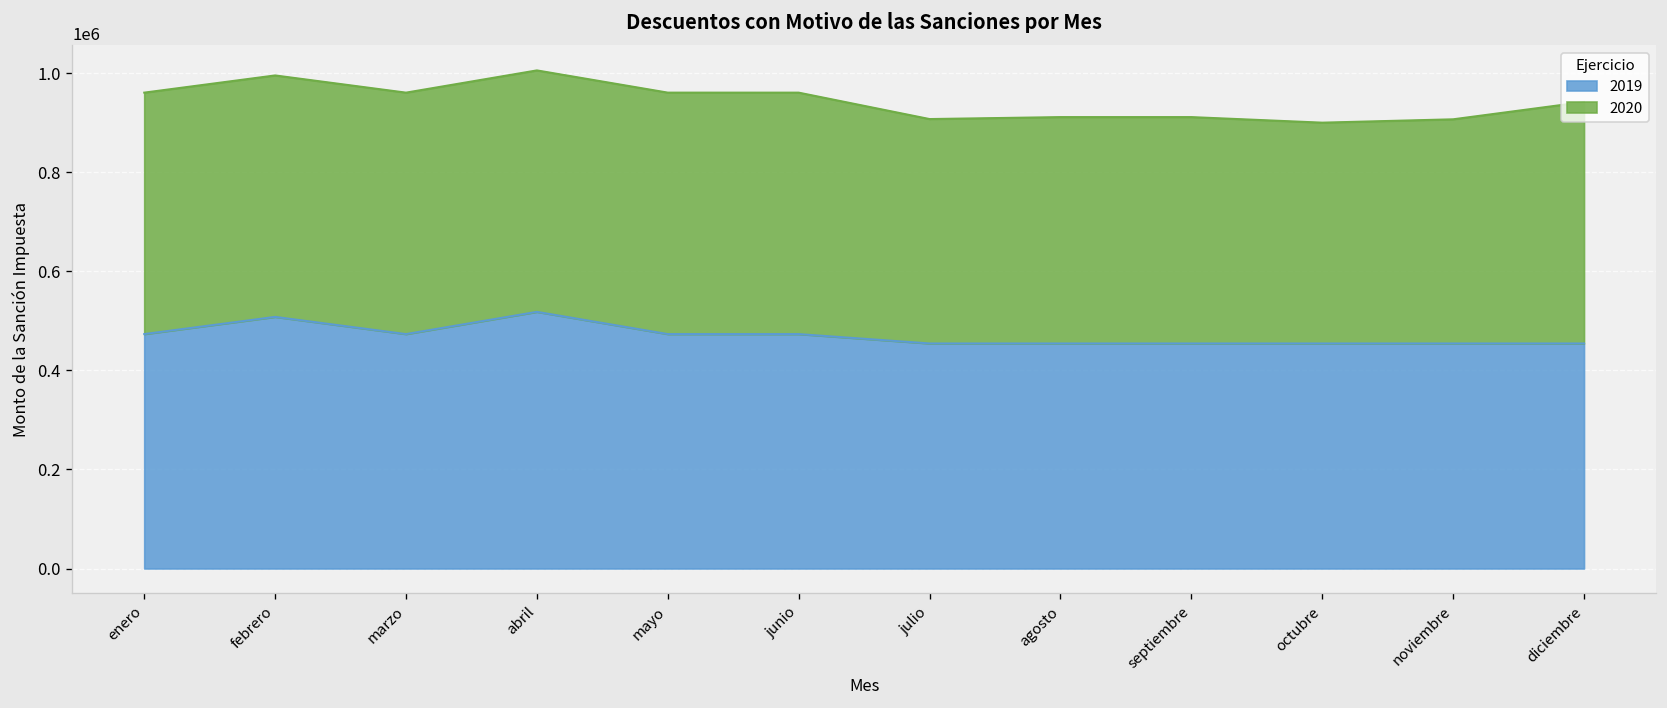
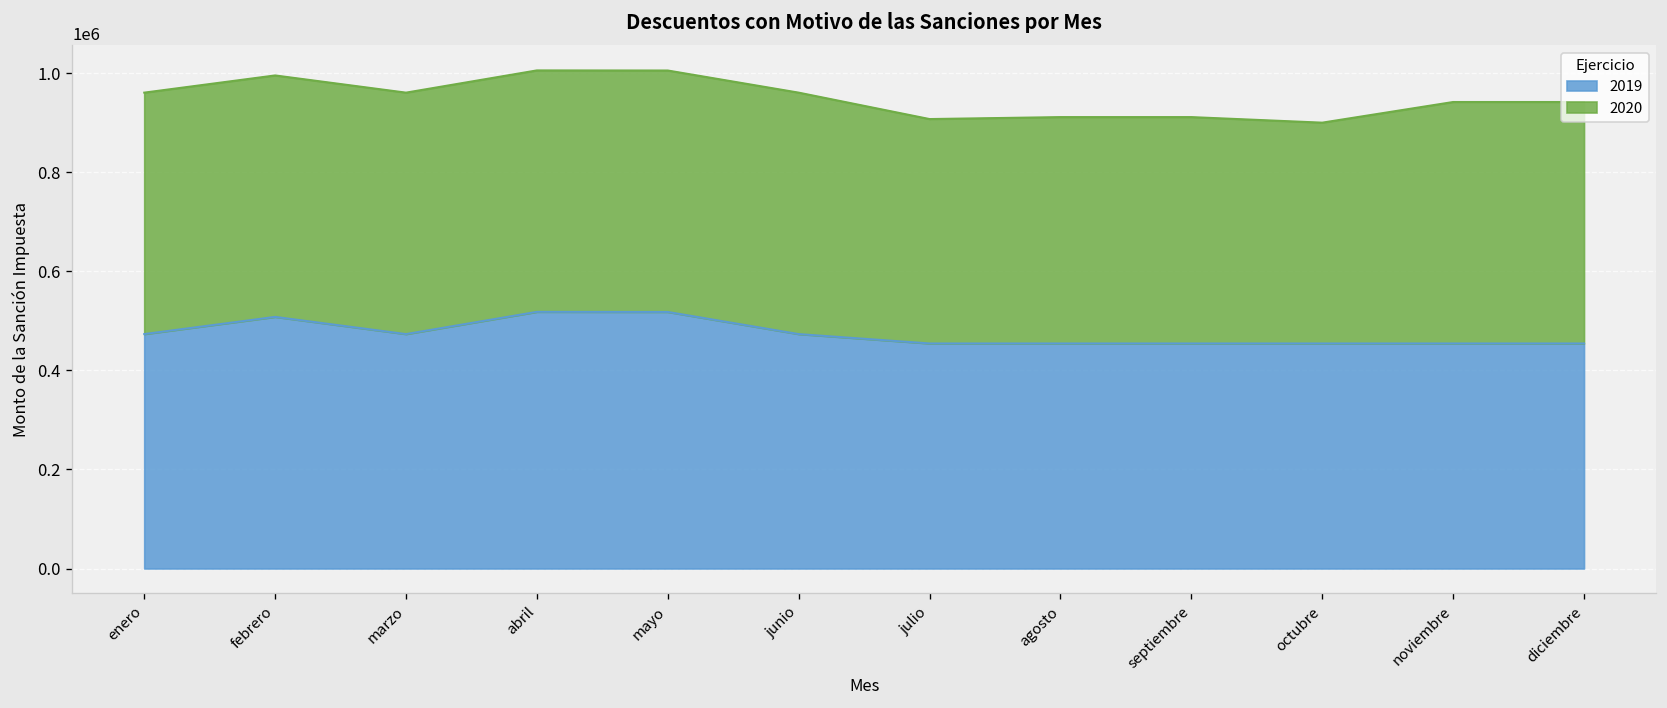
2019, mayo: 470000 -> 520000
2020, noviembre: 450000 -> 490000
